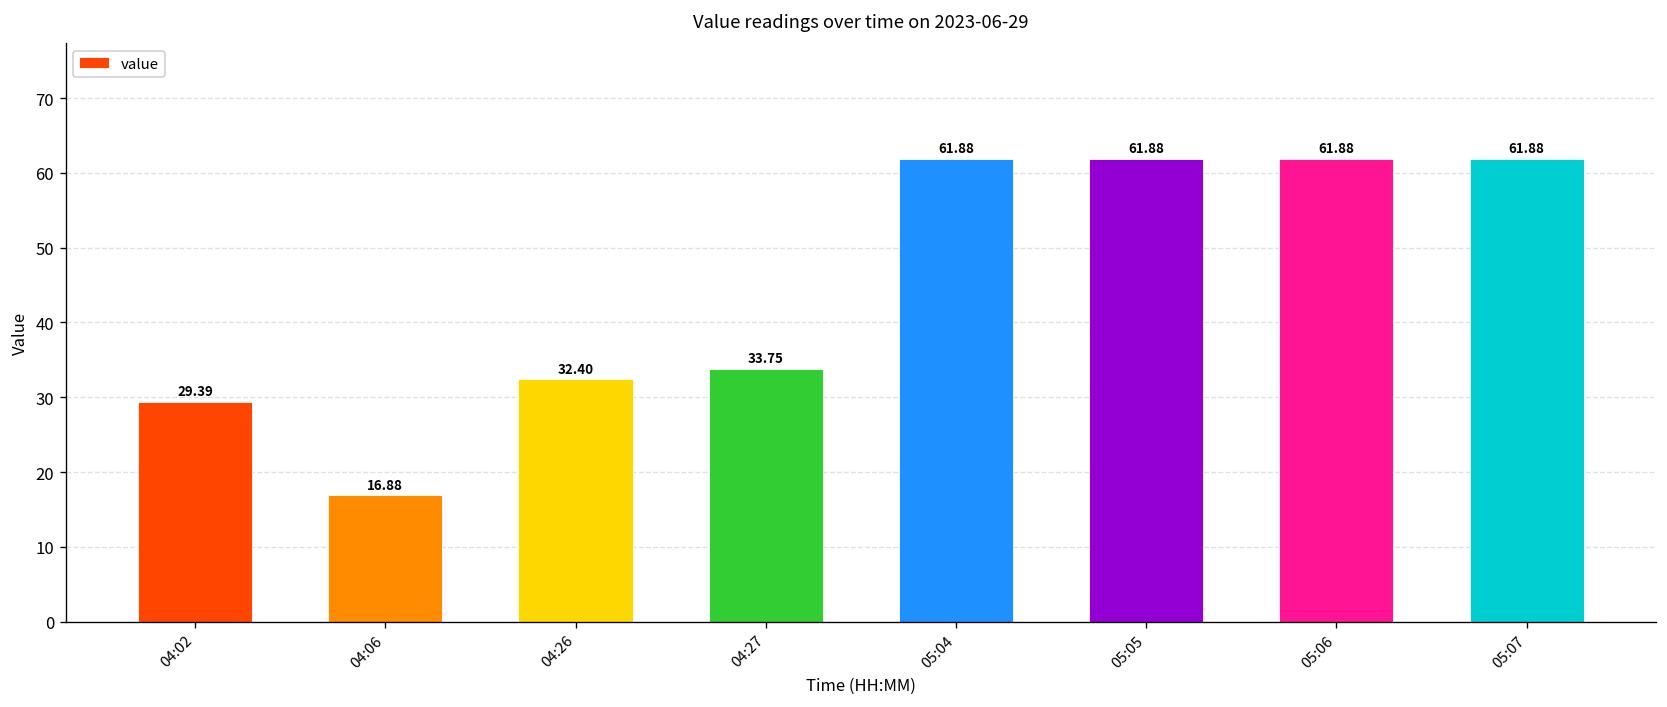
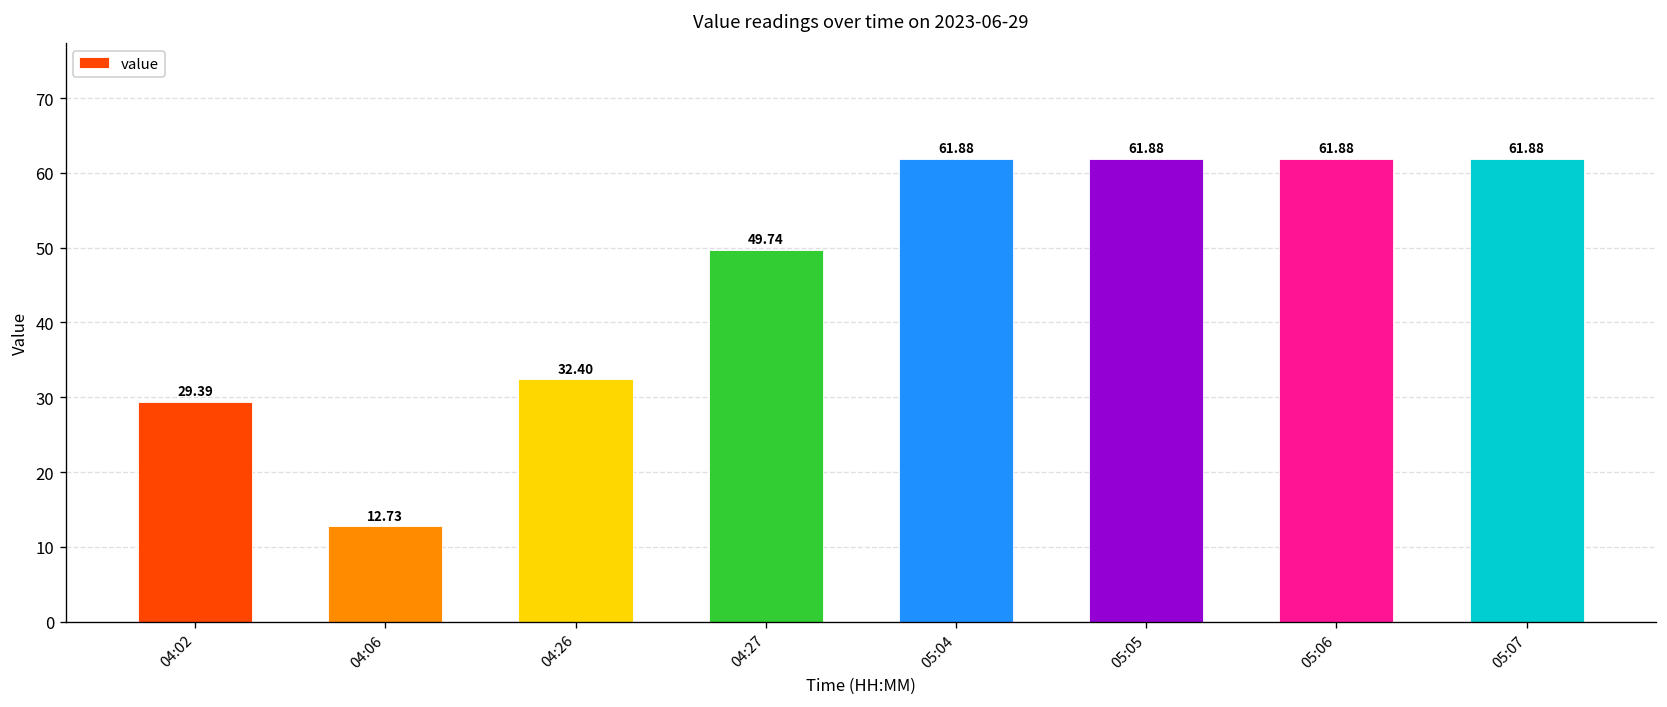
04:06: 16.88 -> 12.73
04:27: 33.75 -> 49.74
